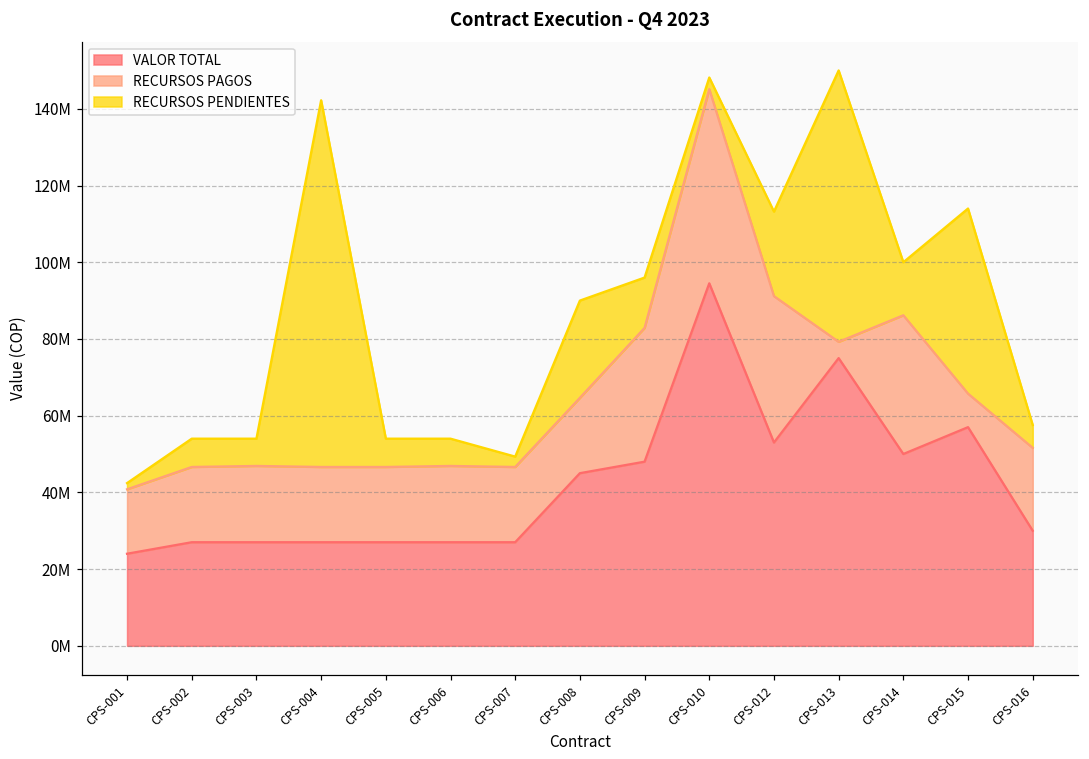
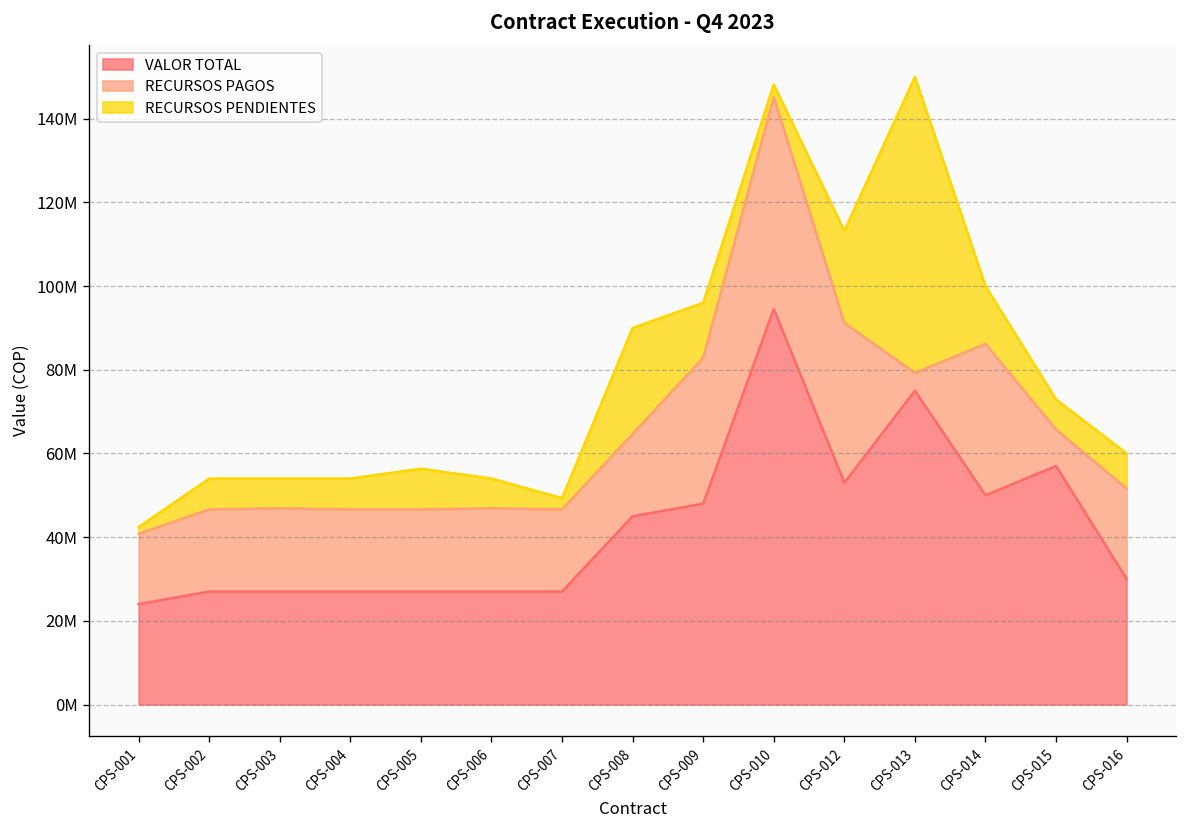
RECURSOS PENDIENTES, CPS-004: 96000000 -> 7000000
RECURSOS PENDIENTES, CPS-005: 7000000 -> 10000000
RECURSOS PENDIENTES, CPS-015: 48000000 -> 7000000
RECURSOS PENDIENTES, CPS-016: 6000000 -> 8000000
